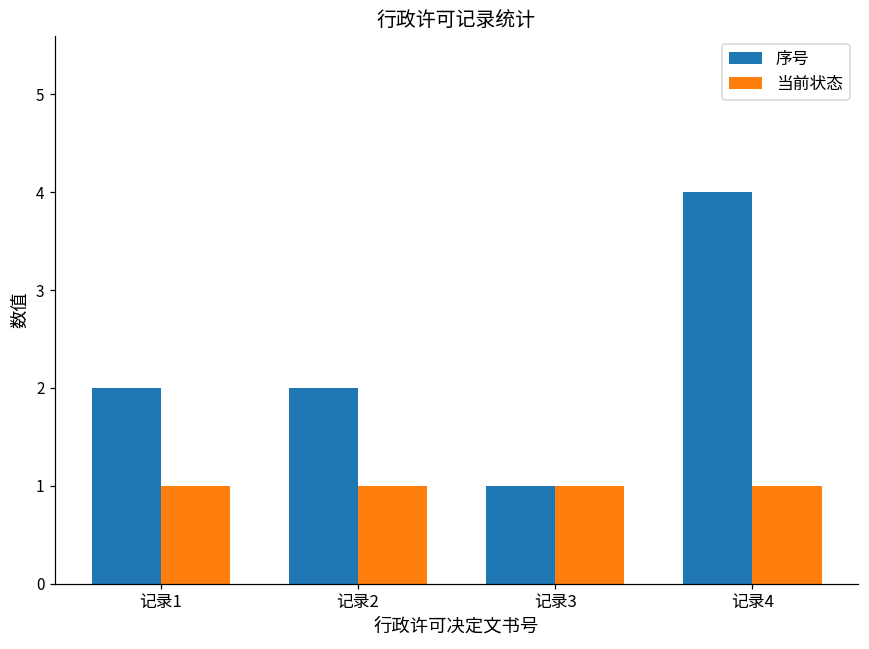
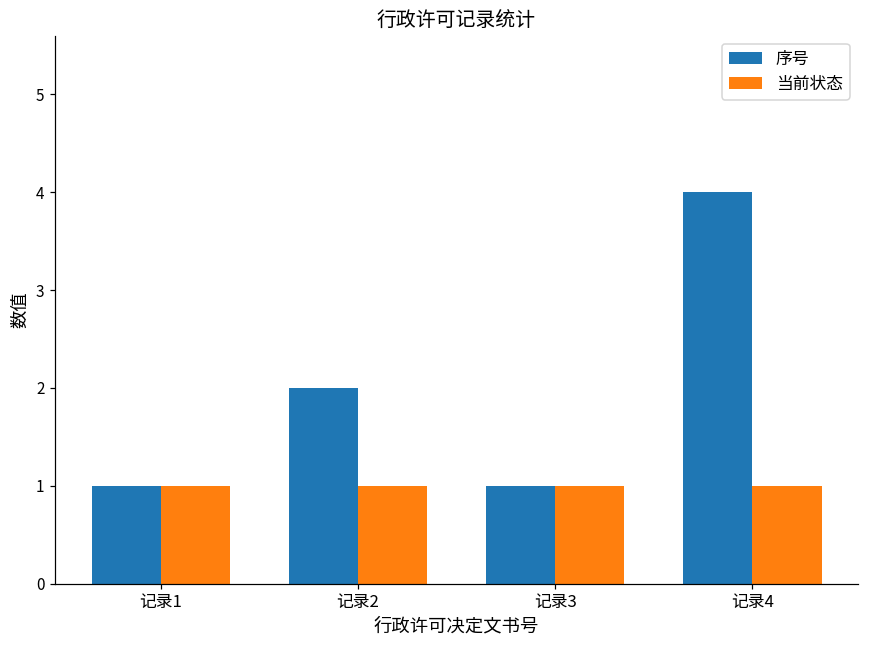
序号, 记录1: 2 -> 1
